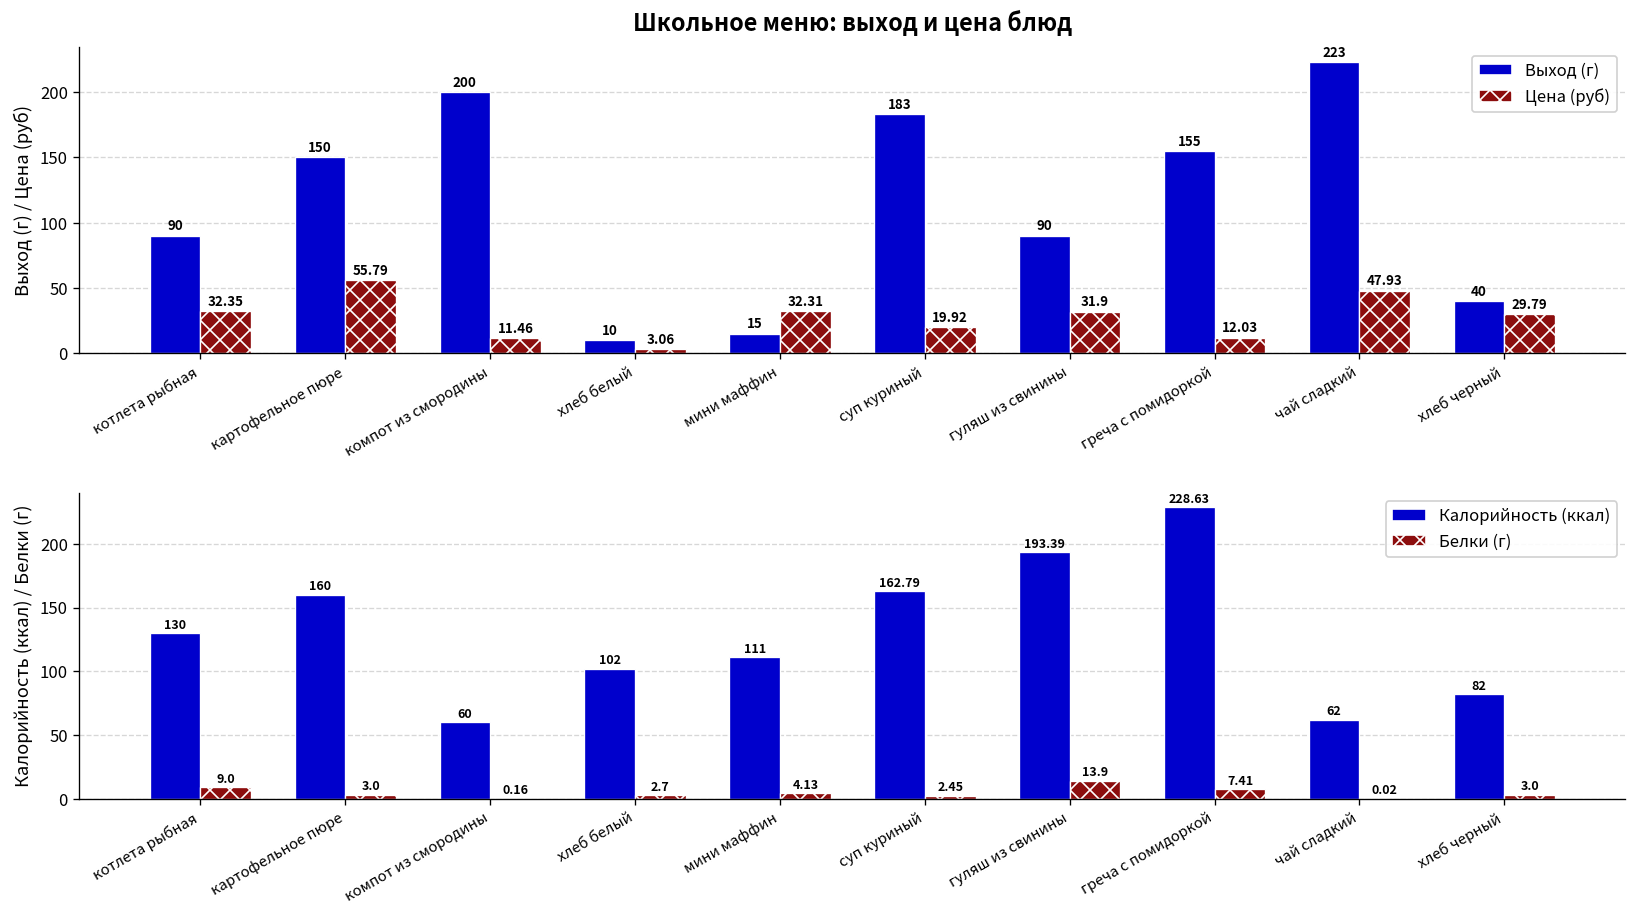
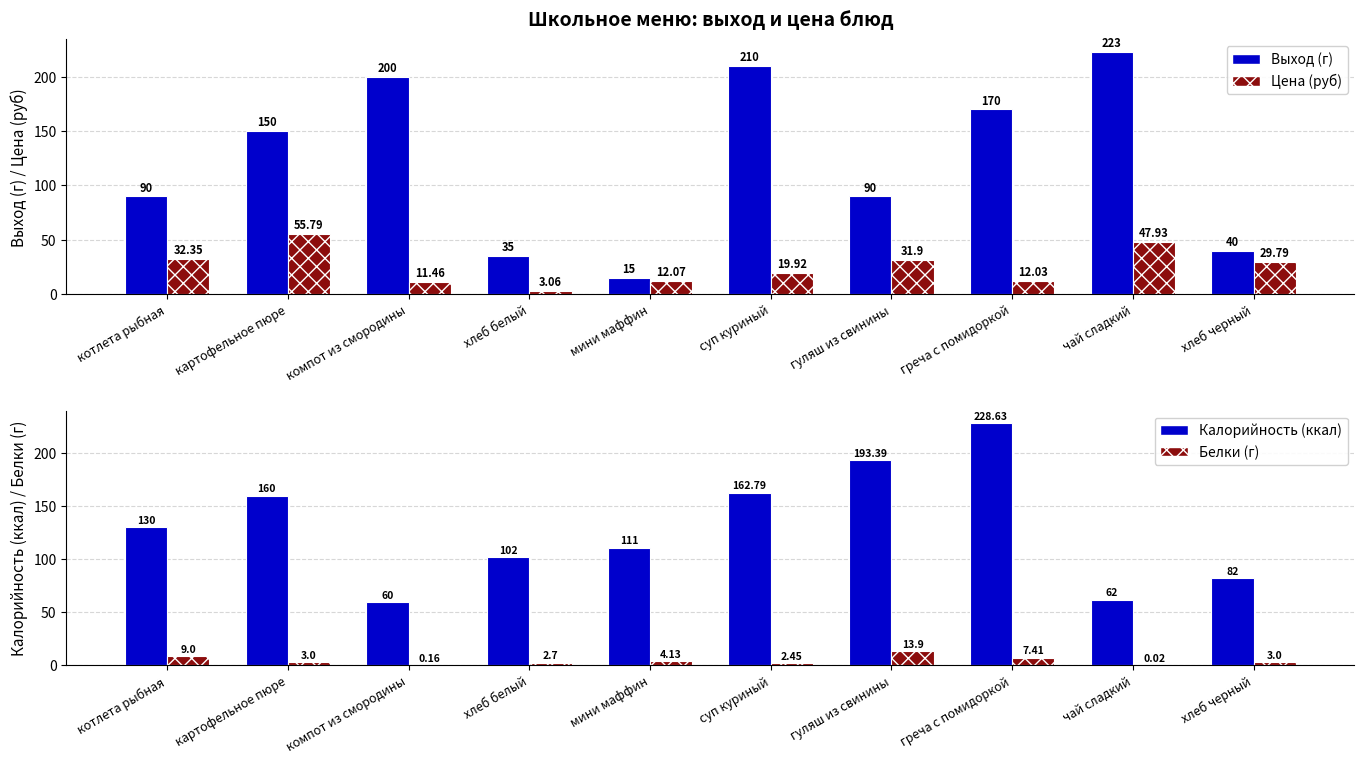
Школьное меню: выход и цена блюд, Выход (г), хлеб белый: 10 -> 35
Школьное меню: выход и цена блюд, Цена (руб), мини маффин: 32.31 -> 12.07
Школьное меню: выход и цена блюд, Выход (г), суп куриный: 183 -> 210
Школьное меню: выход и цена блюд, Выход (г), греча с помидоркой: 155 -> 170
